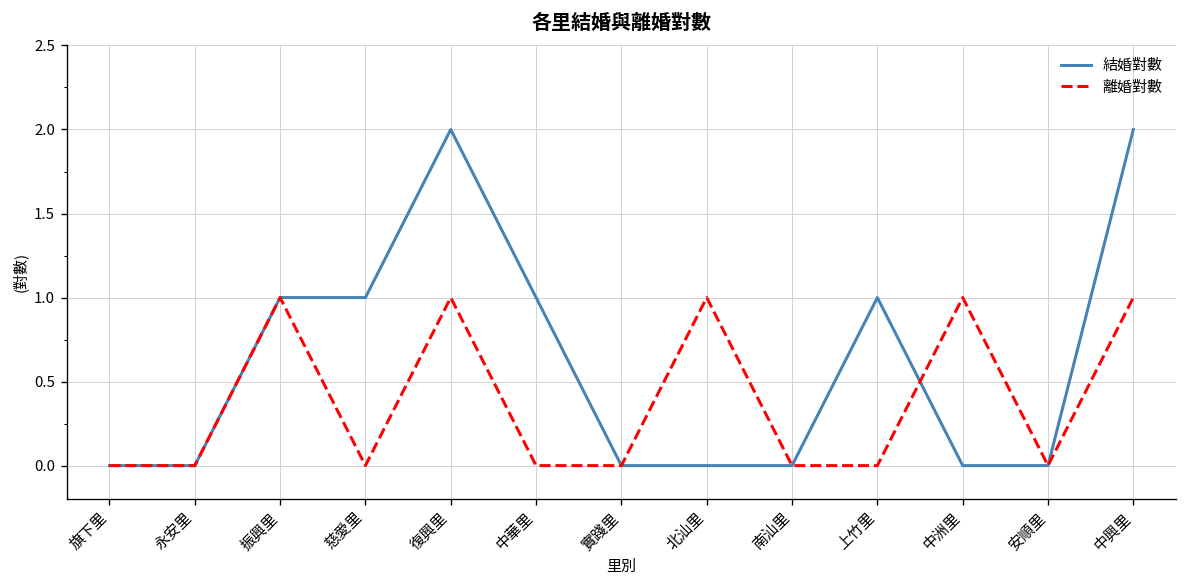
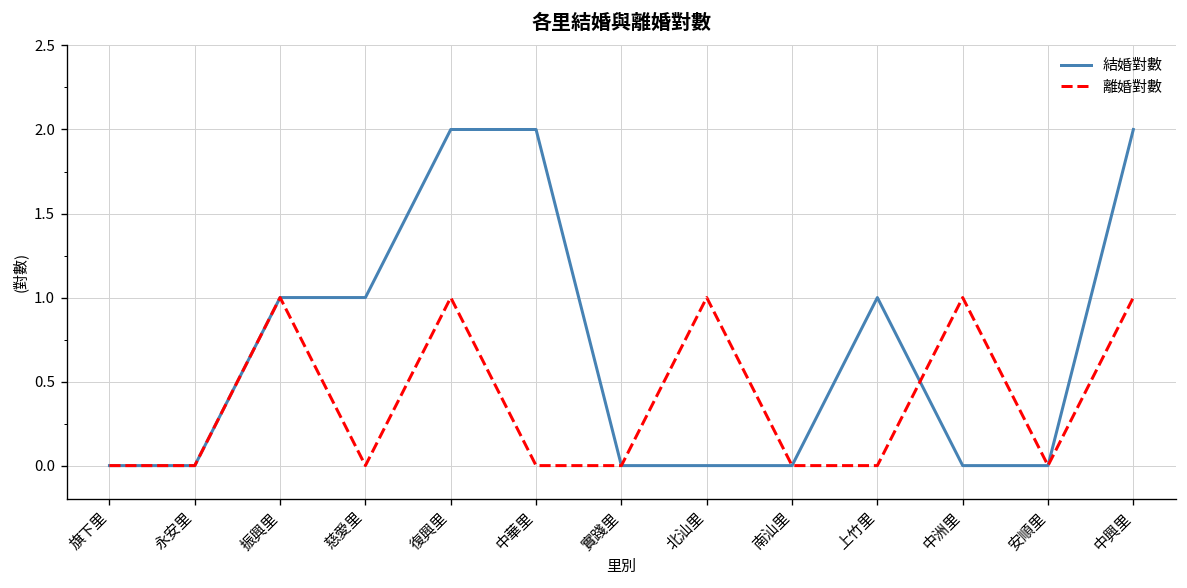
結婚對數, 中華里: 1 -> 2
